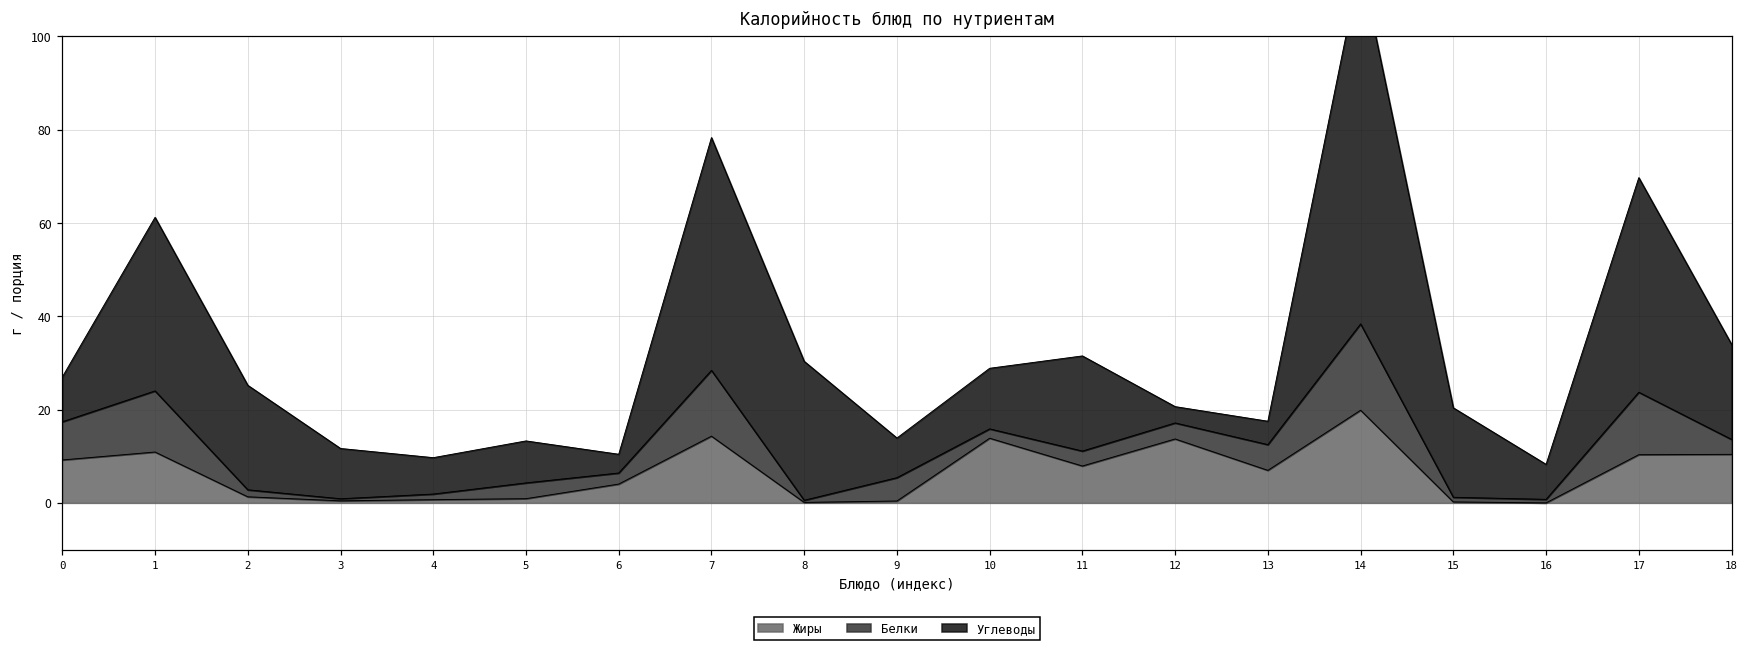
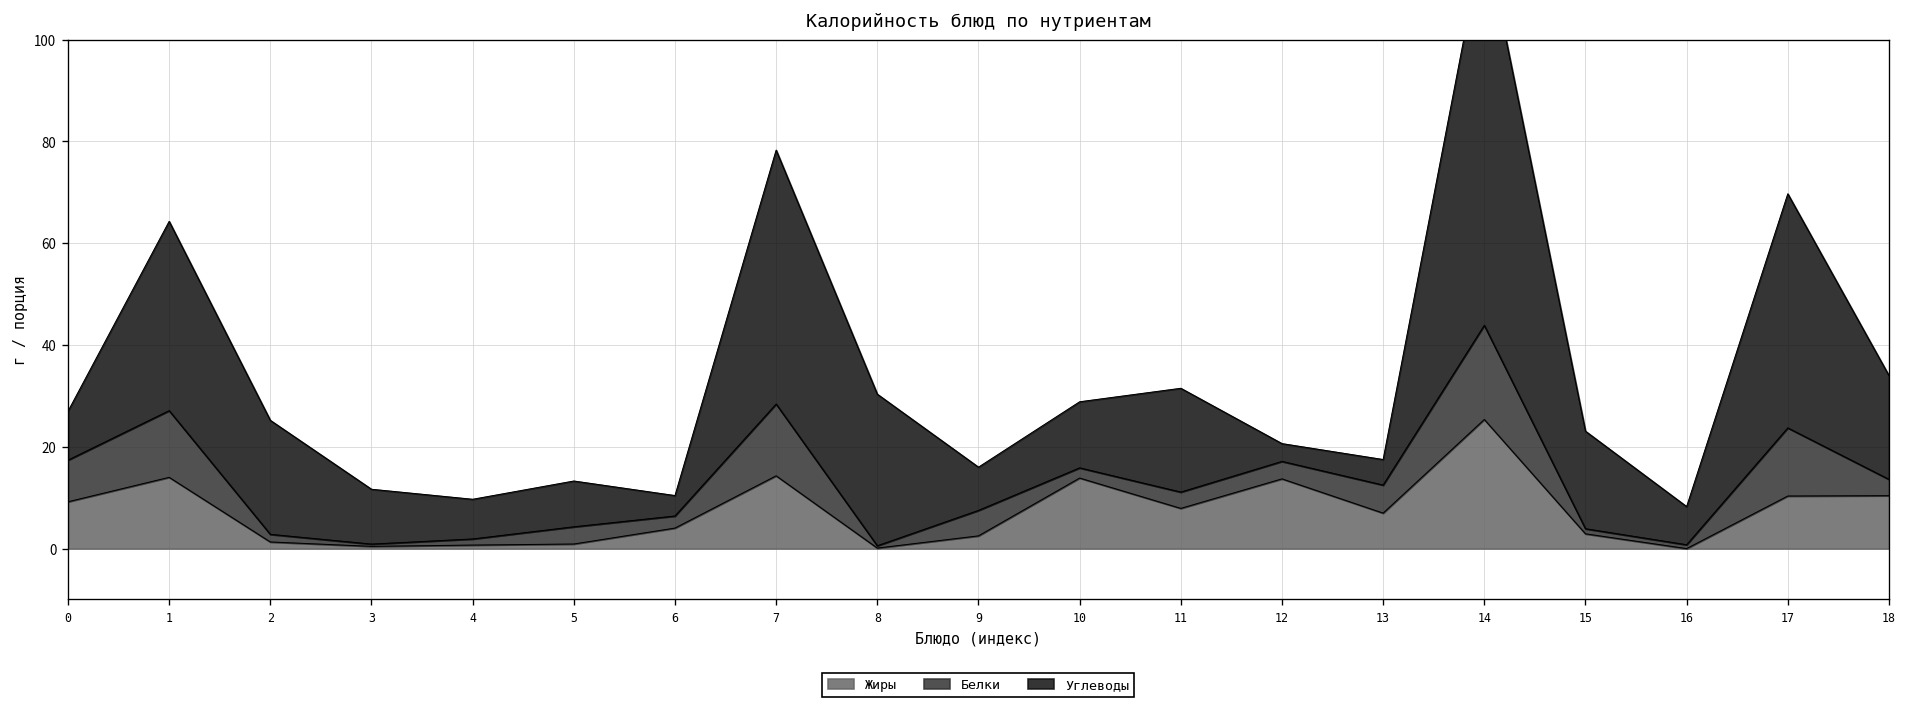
Жиры, 1: 11 -> 14
Жиры, 9: 0 -> 3
Жиры, 14: 20 -> 25
Жиры, 15: 0 -> 3
